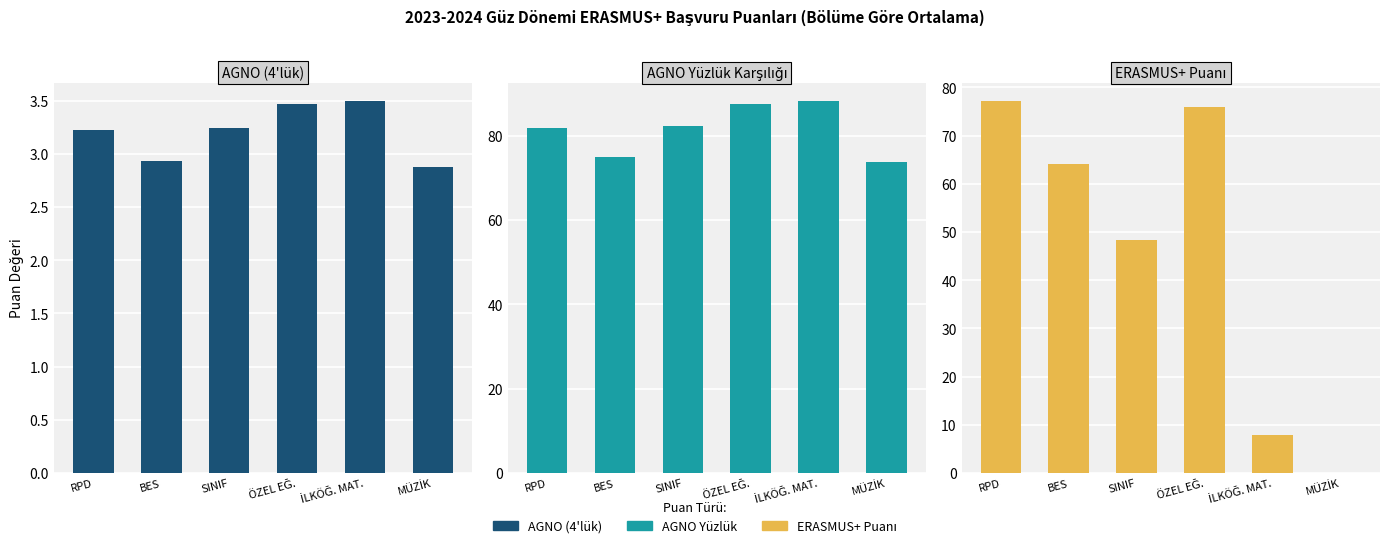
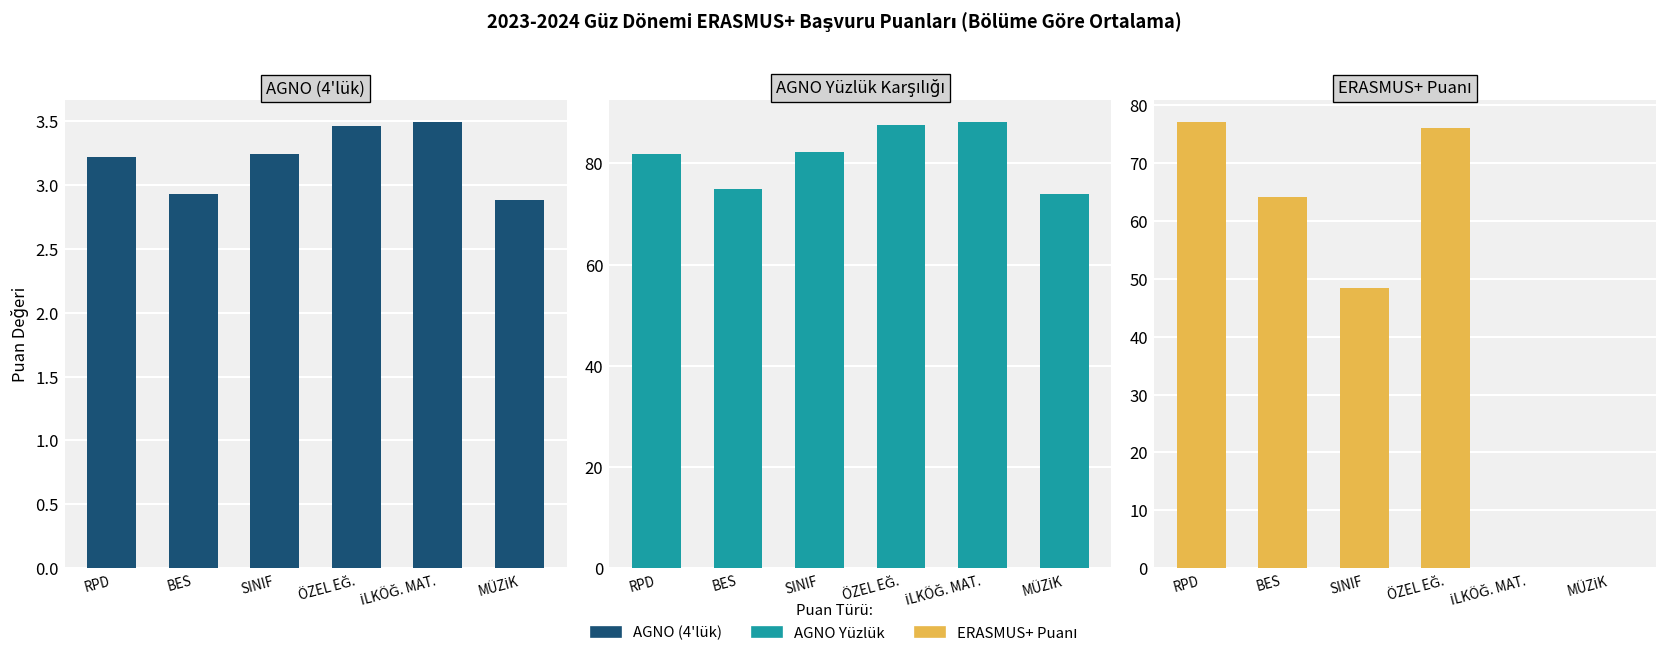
ERASMUS+ Puanı, İLKÖĞ. MAT.: 8 -> 0
